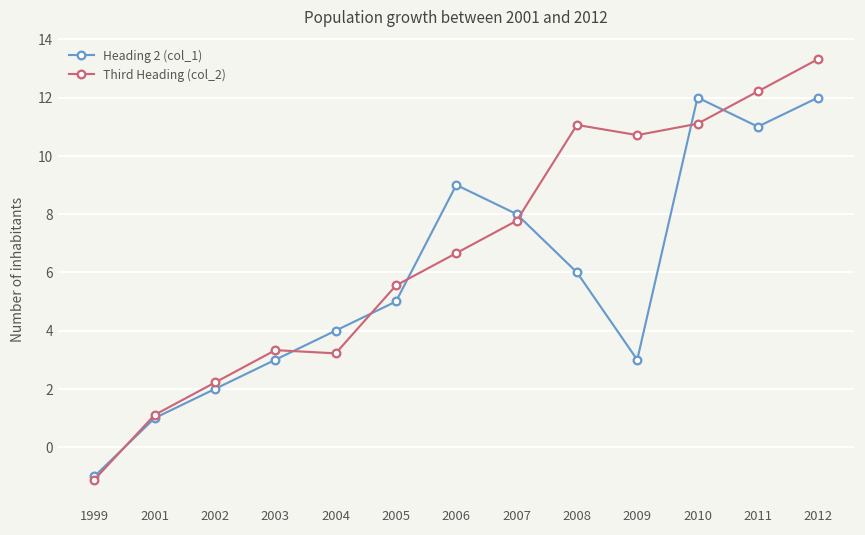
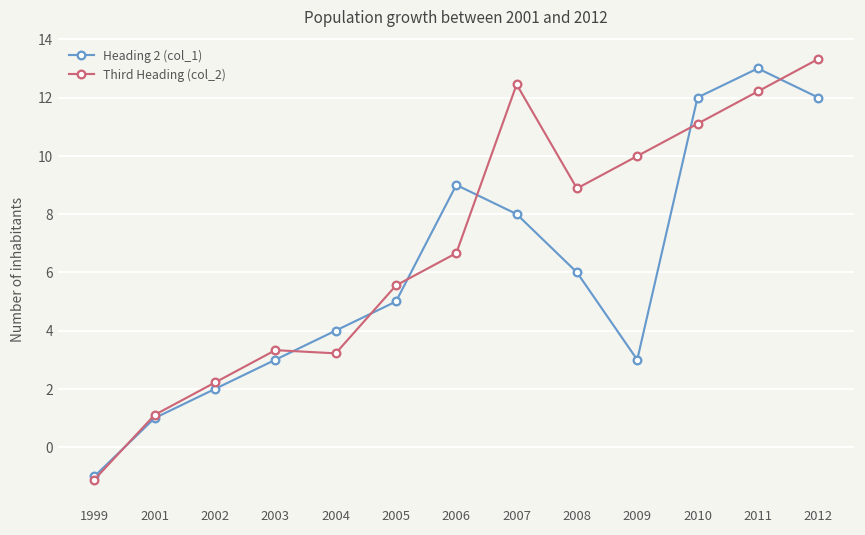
Third Heading (col_2), 2007: 7.8 -> 12.5
Third Heading (col_2), 2008: 11.1 -> 8.9
Third Heading (col_2), 2009: 10.7 -> 10.0
Heading 2 (col_1), 2011: 11 -> 13
